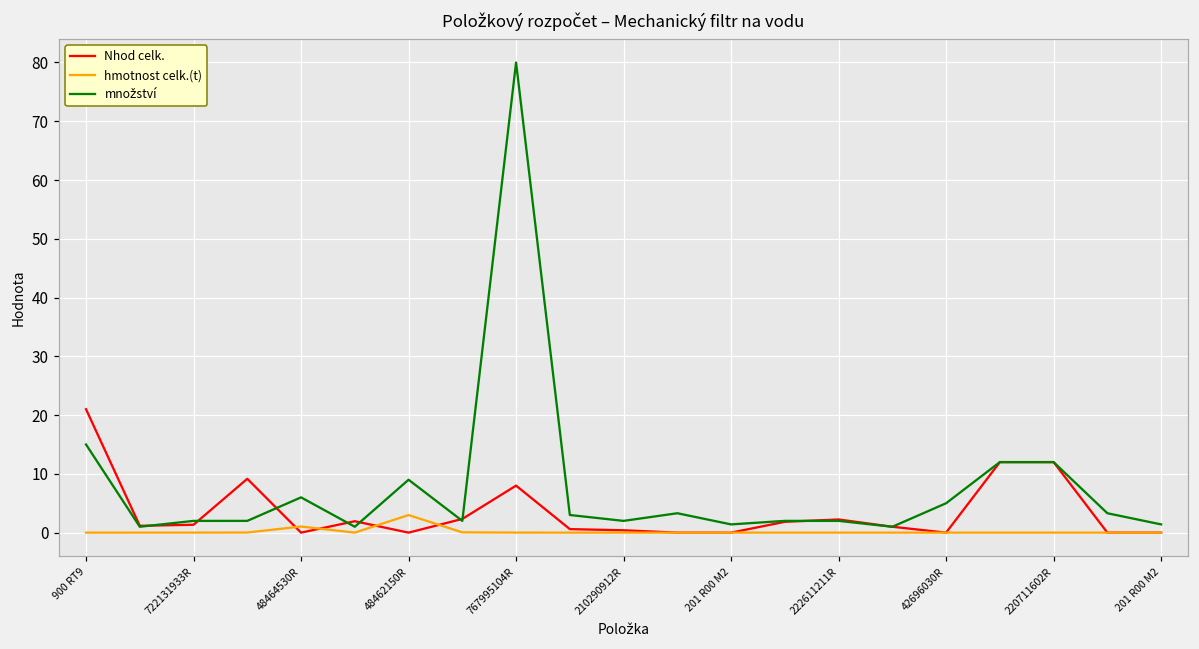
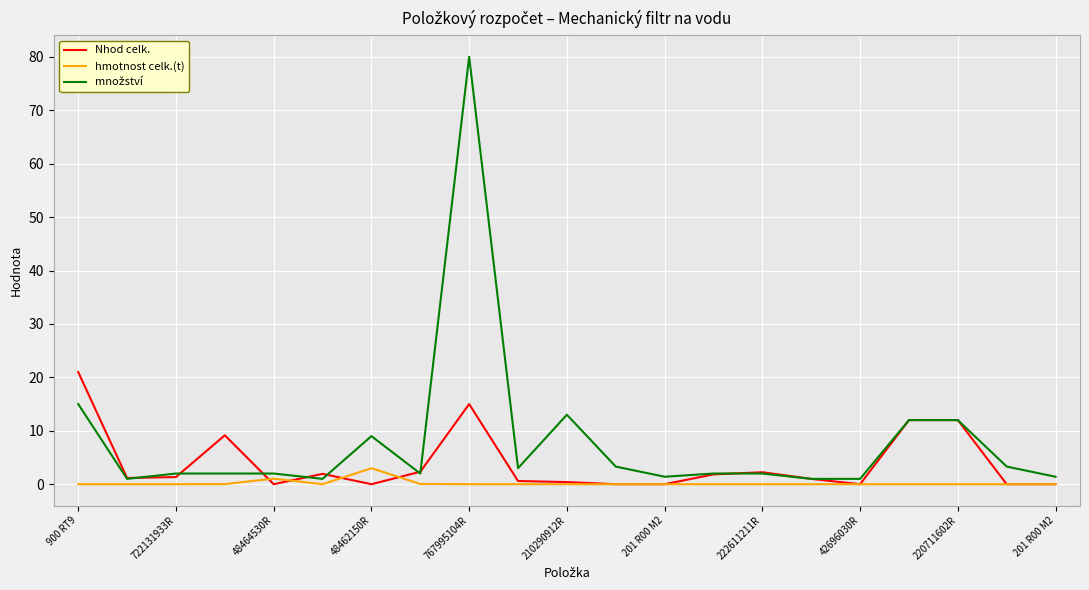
množství, 48464530R: 6 -> 2
Nhod celk., 767995104R: 8 -> 15
množství, 210290912R: 2 -> 13
množství, 42696030R: 5 -> 1
